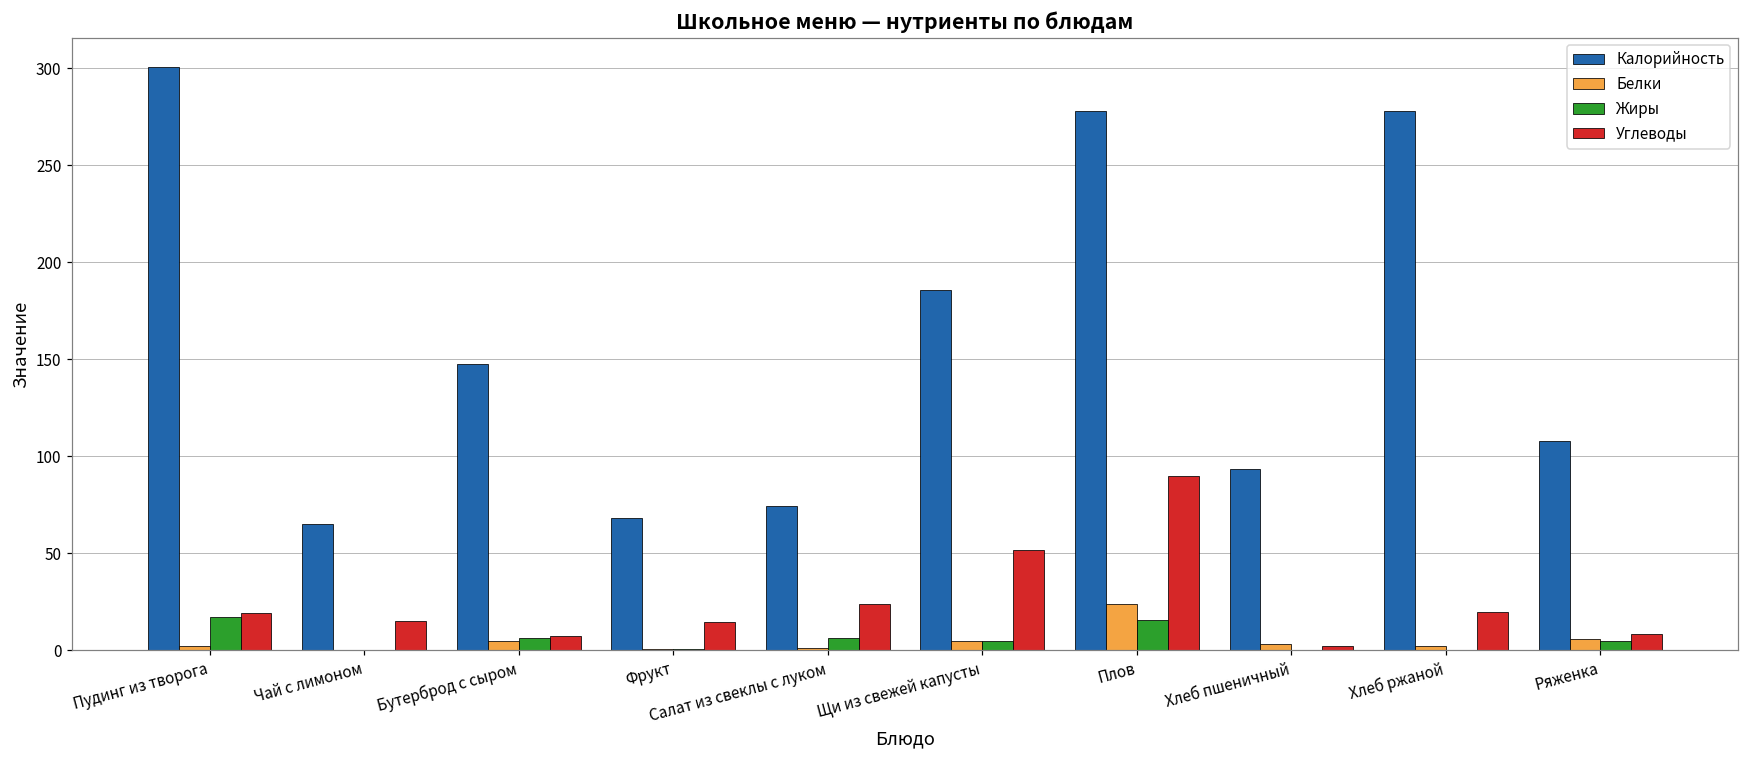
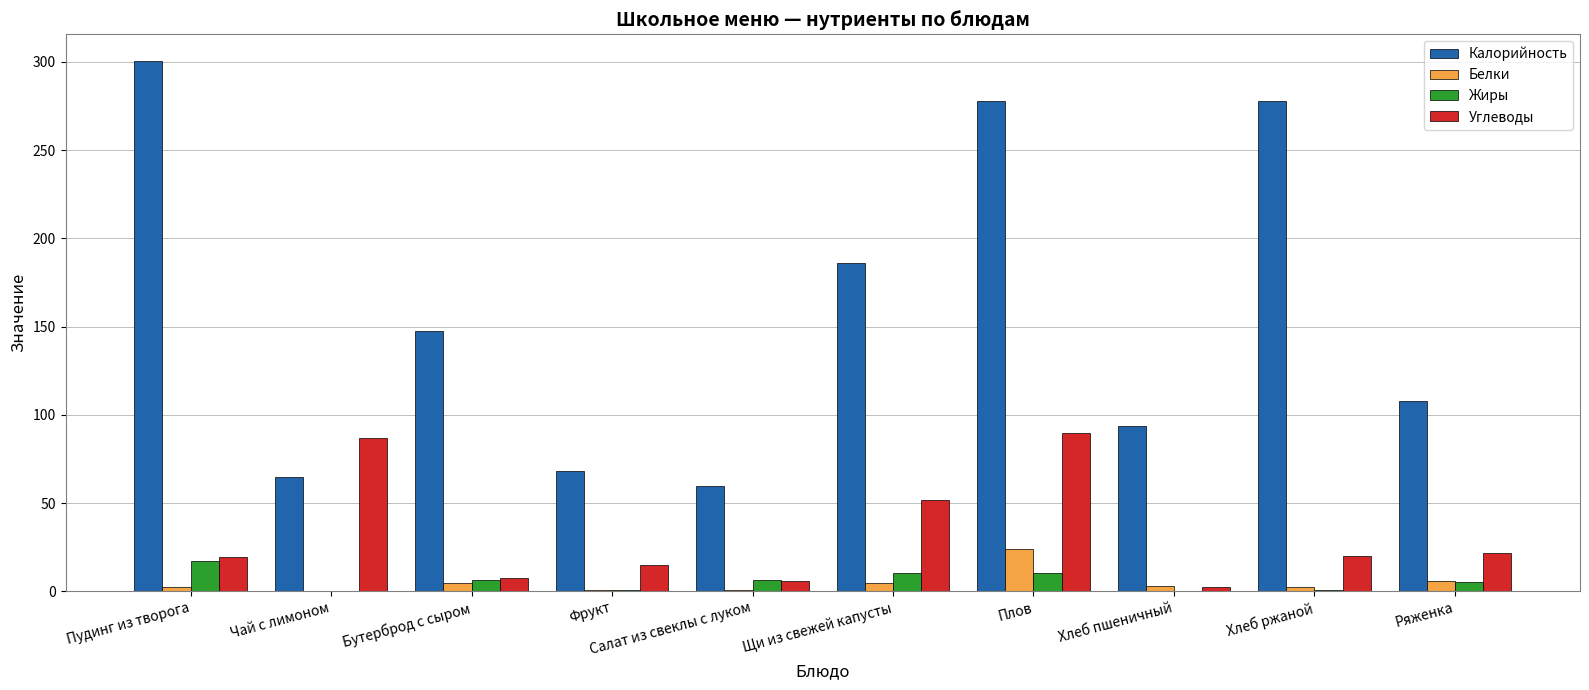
Углеводы, Чай с лимоном: 15 -> 87
Калорийность, Салат из свеклы с луком: 74 -> 60
Углеводы, Салат из свеклы с луком: 24 -> 6
Жиры, Щи из свежей капусты: 5 -> 10
Жиры, Плов: 16 -> 10
Углеводы, Ряженка: 8 -> 21
